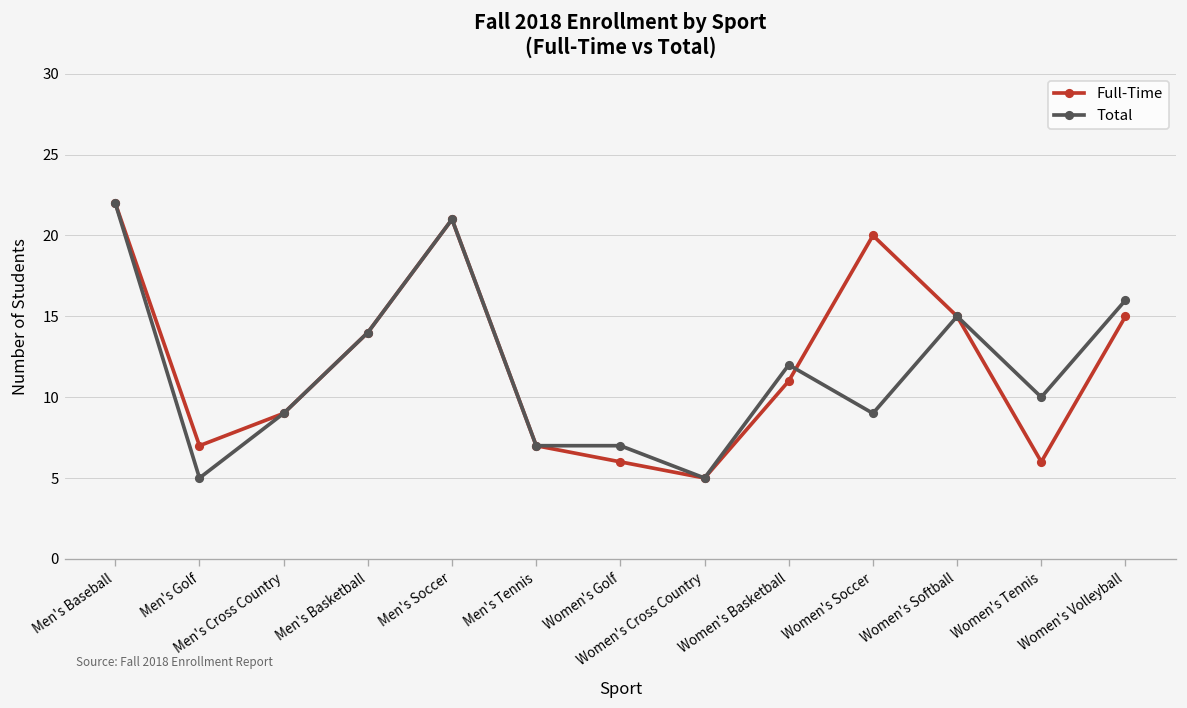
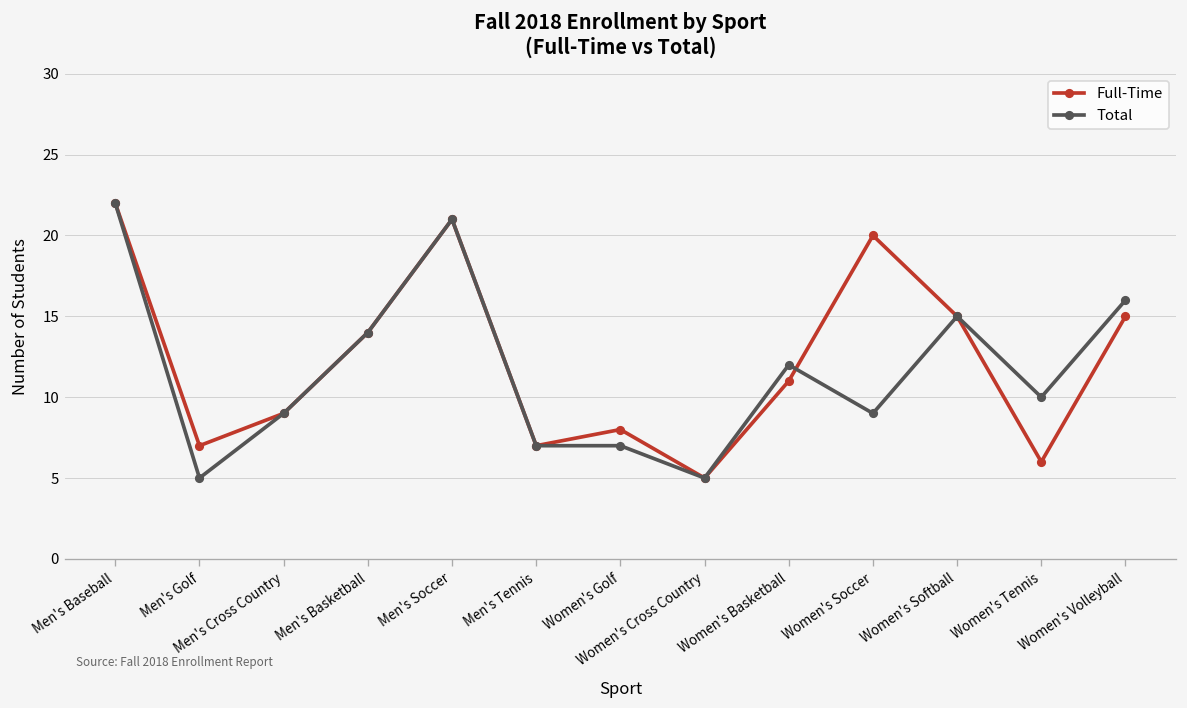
Full-Time, Women's Golf: 6 -> 8
